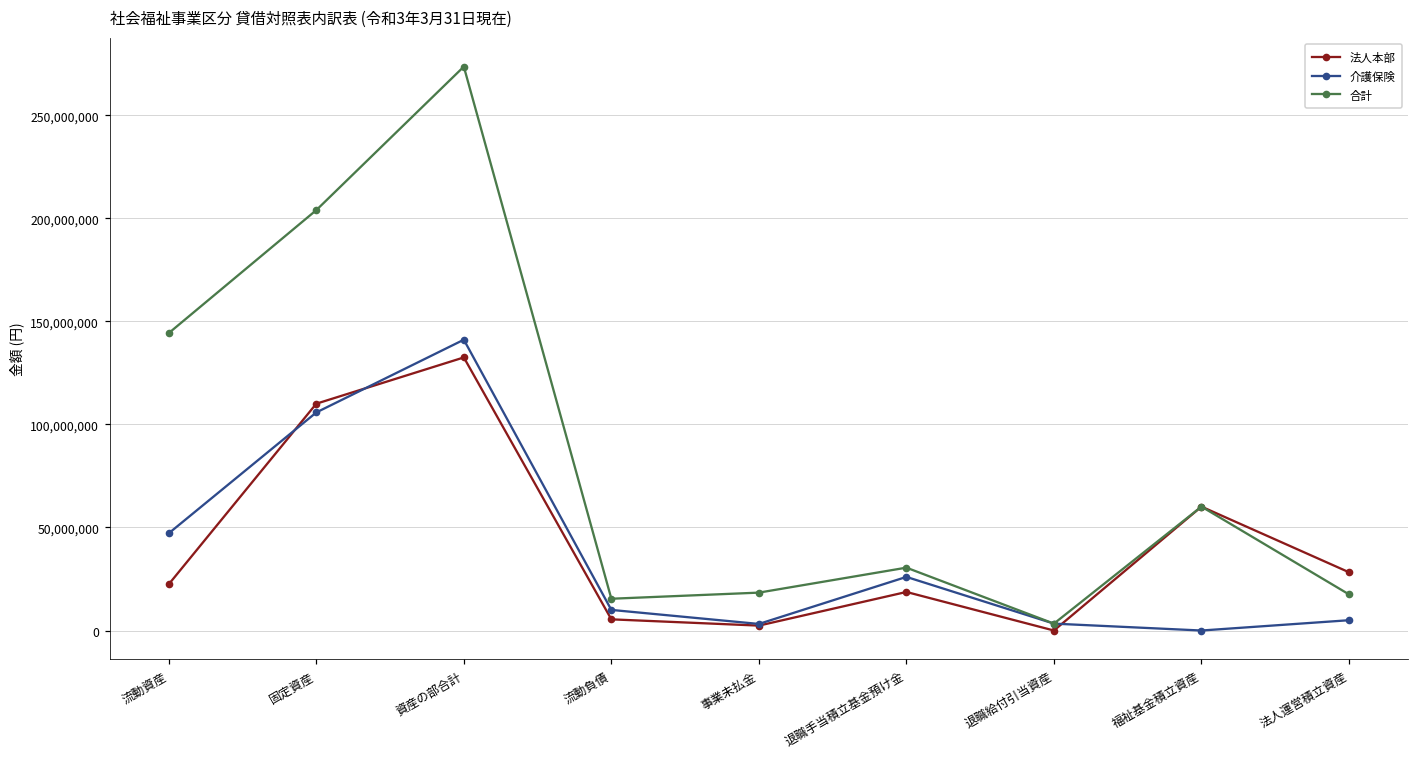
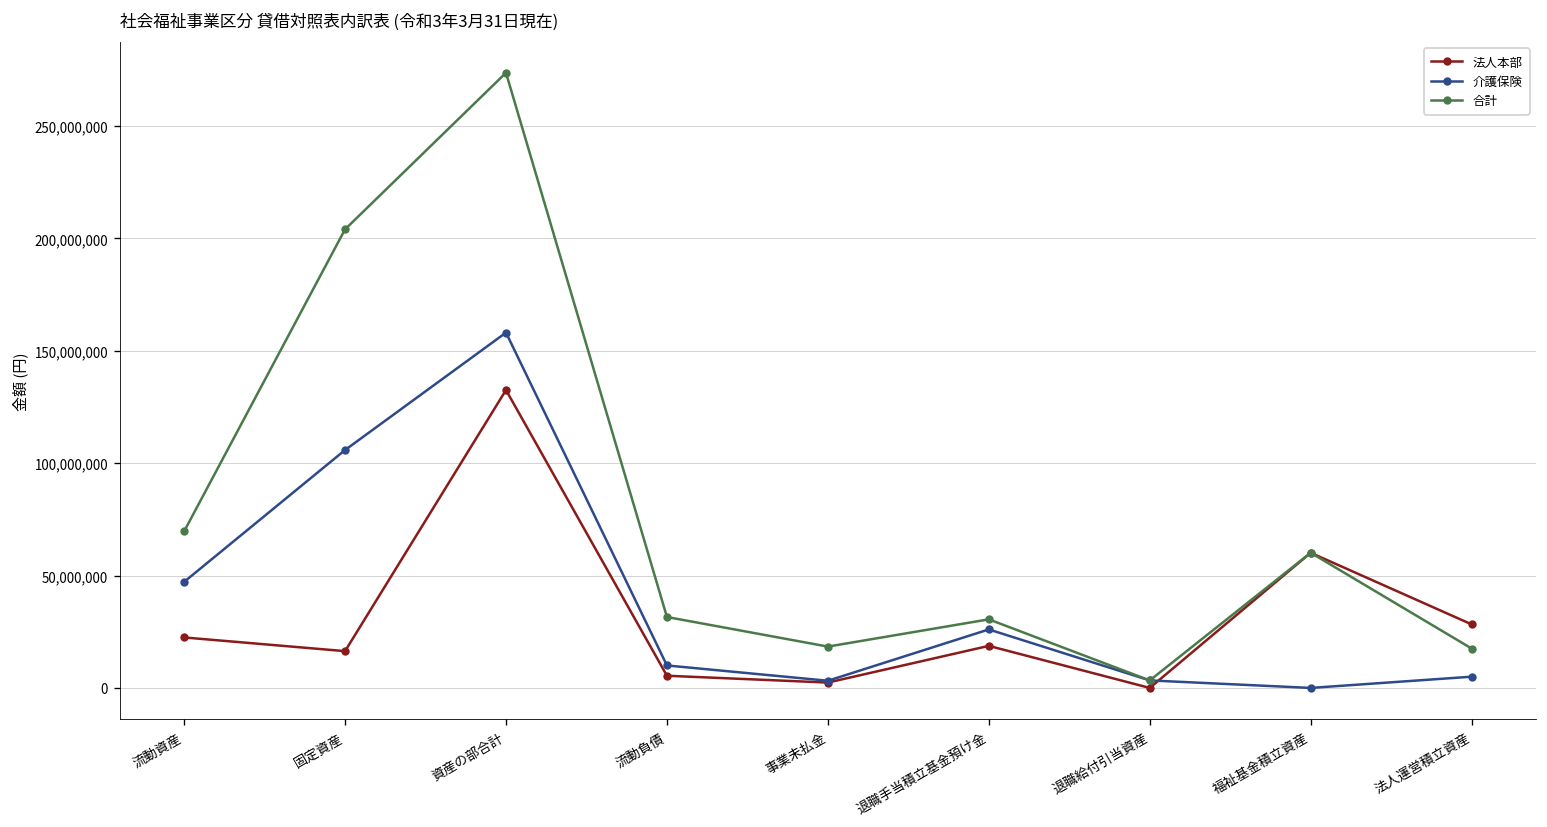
合計, 流動資産: 144,000,000 -> 70,000,000
法人本部, 固定資産: 110,000,000 -> 16,000,000
介護保険, 資産の部合計: 141,000,000 -> 158,000,000
合計, 流動負債: 15,000,000 -> 32,000,000
